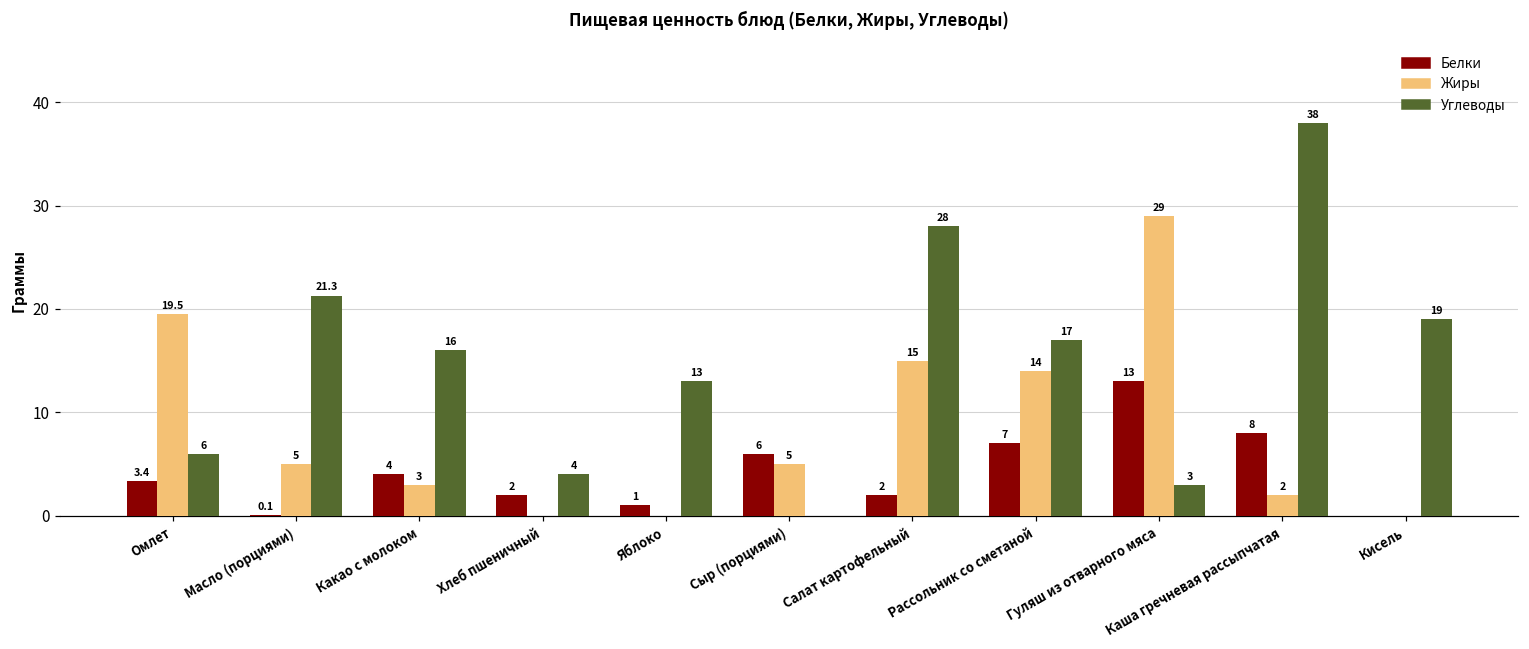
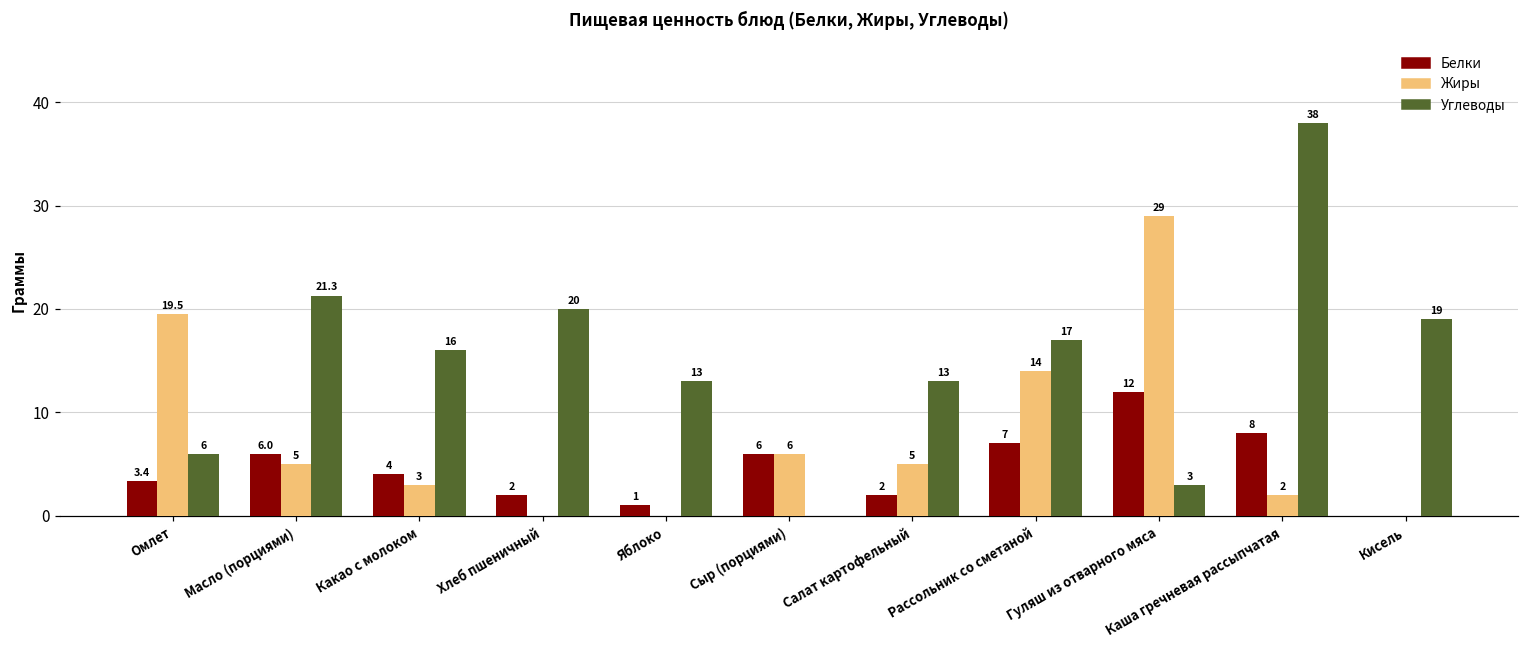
Белки, Масло (порциями): 0.1 -> 6.0
Углеводы, Хлеб пшеничный: 4 -> 20
Жиры, Сыр (порциями): 5 -> 6
Жиры, Салат картофельный: 15 -> 5
Углеводы, Салат картофельный: 28 -> 13
Белки, Гуляш из отварного мяса: 13 -> 12
